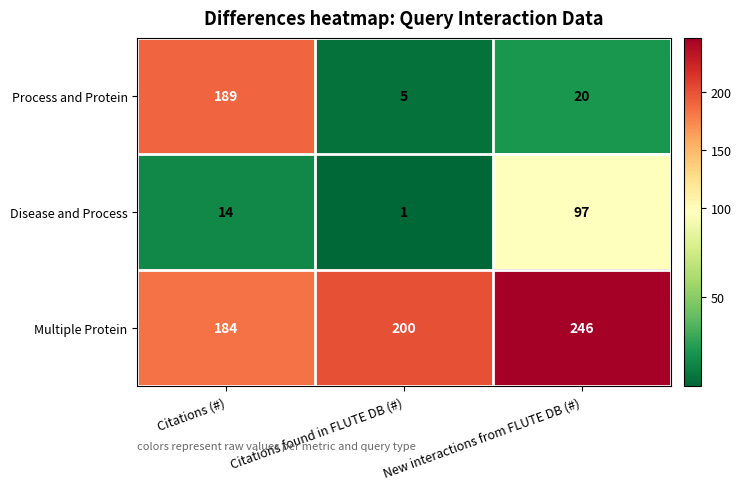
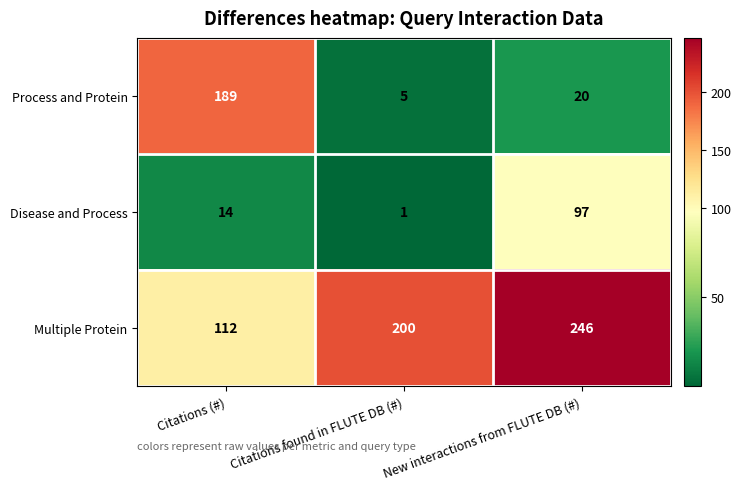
Multiple Protein, Citations (#): 184 -> 112
